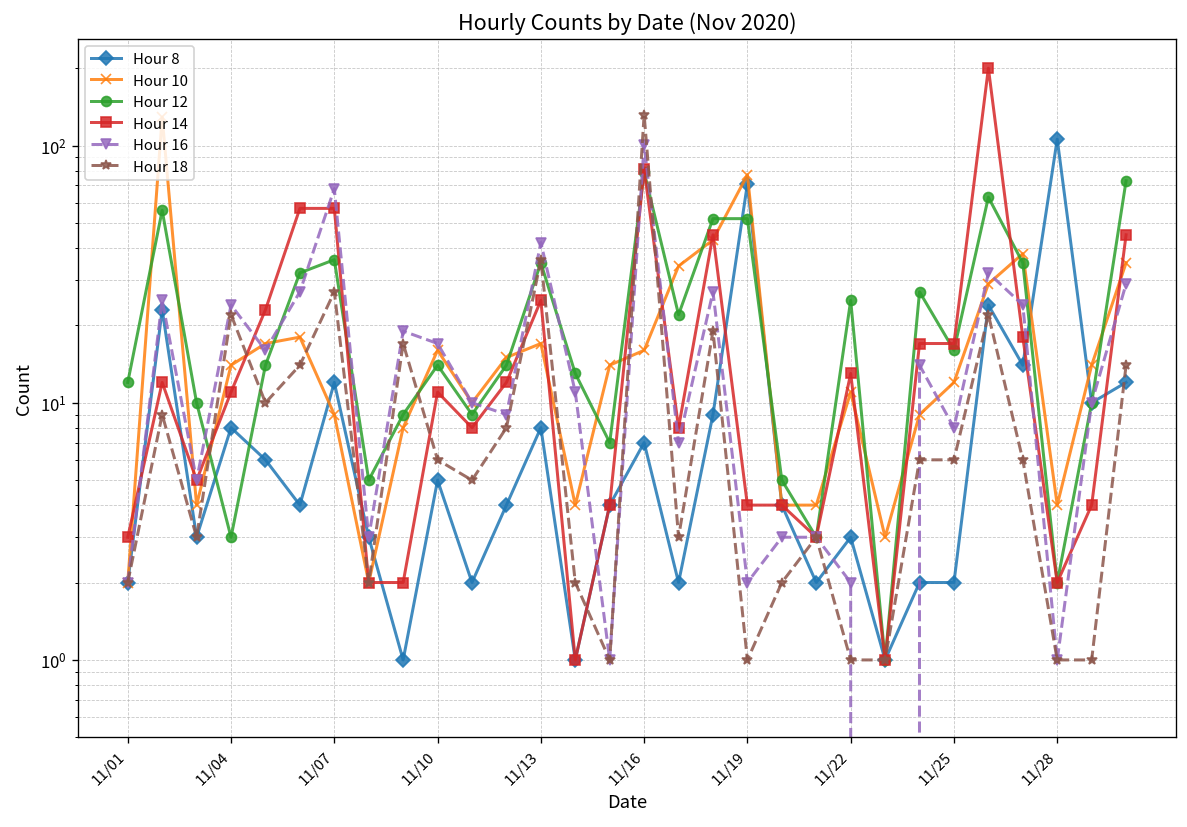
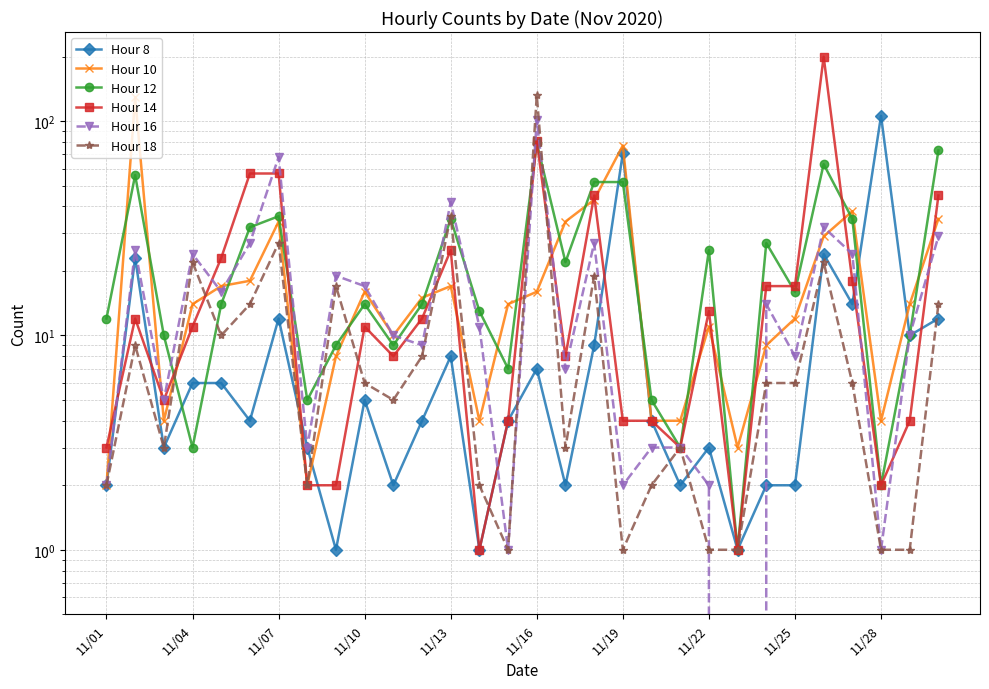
Hour 8, 11/04: 8 -> 6
Hour 10, 11/07: 9 -> 34
